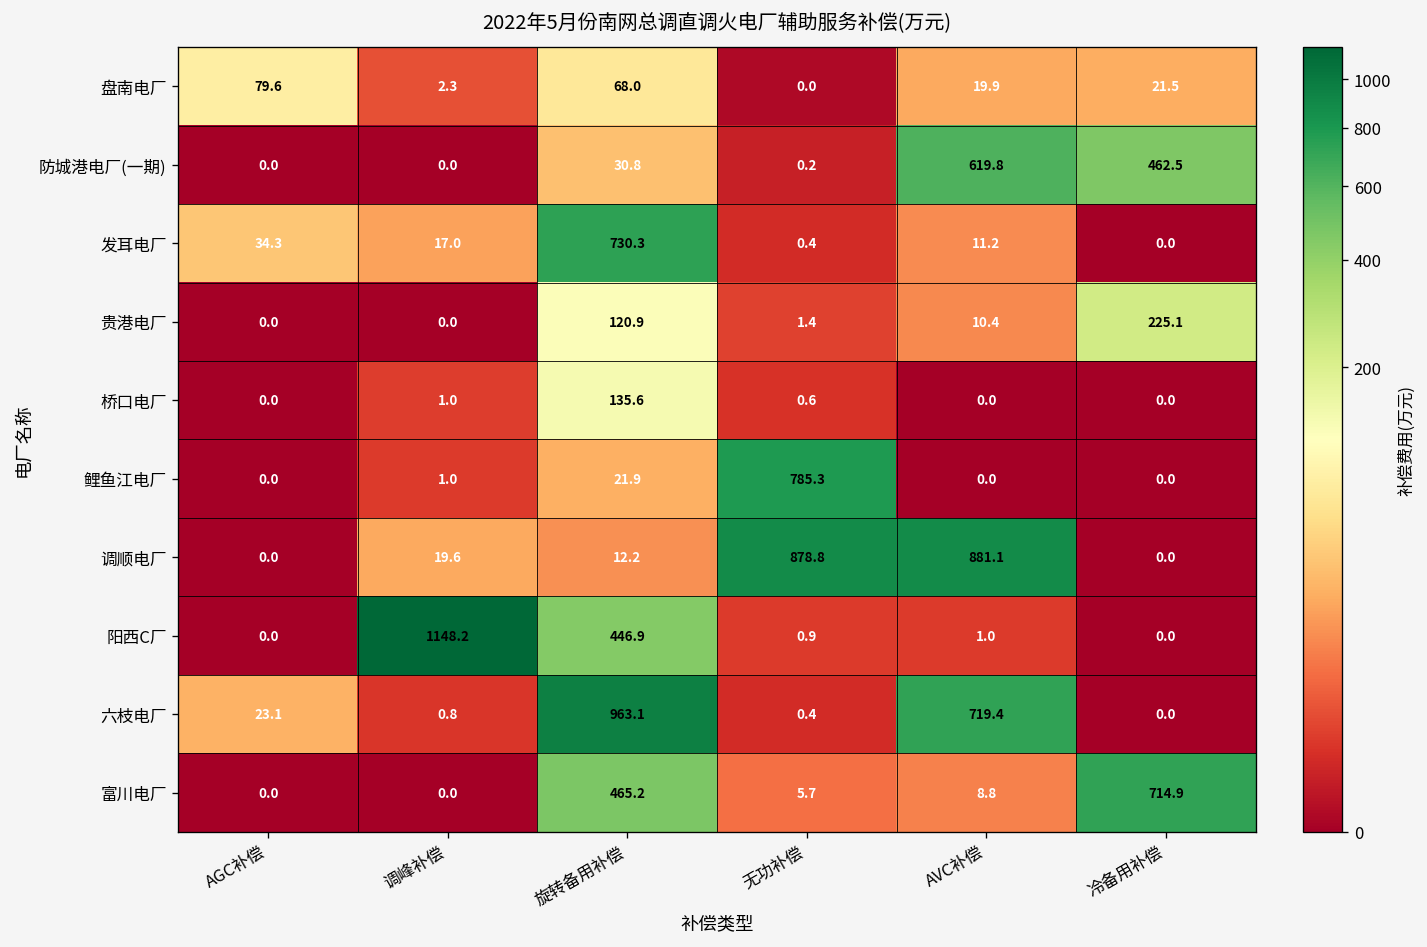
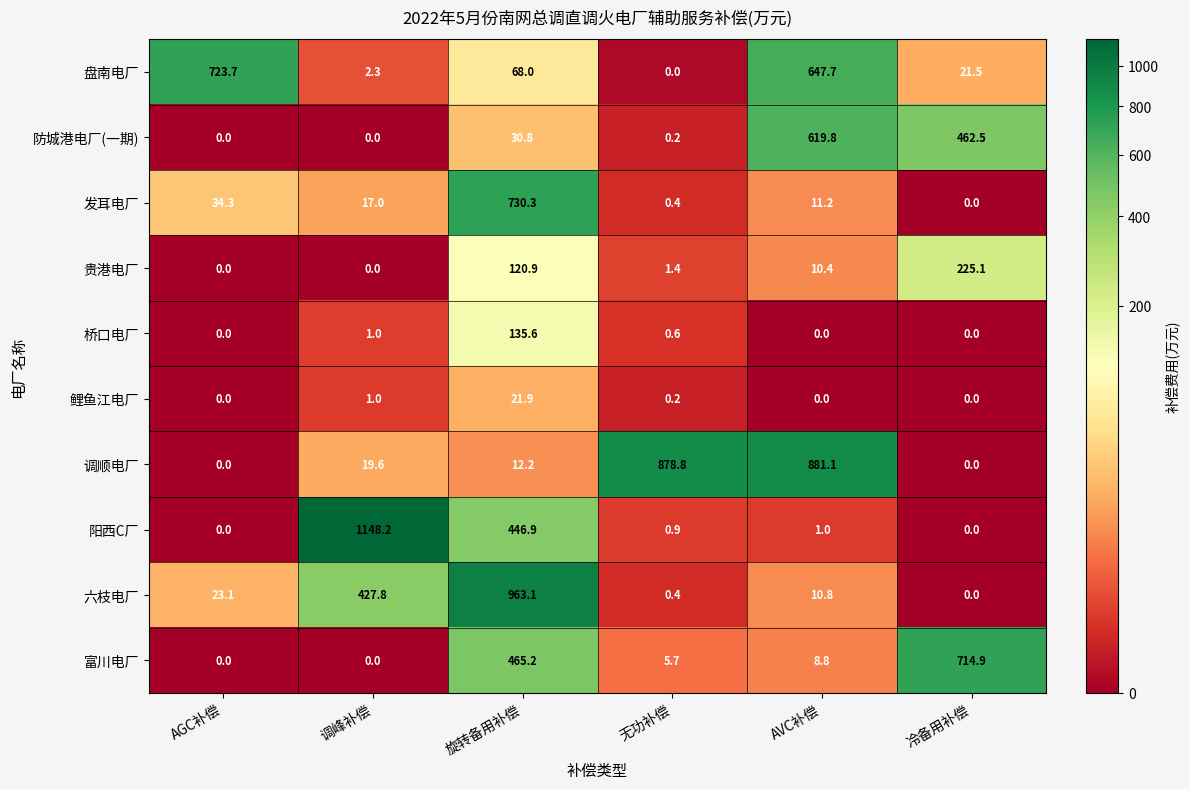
盘南电厂, AGC补偿: 79.6 -> 723.7
盘南电厂, AVC补偿: 19.9 -> 647.7
鲤鱼江电厂, 无功补偿: 785.3 -> 0.2
六枝电厂, 调峰补偿: 0.8 -> 427.8
六枝电厂, AVC补偿: 719.4 -> 10.8
